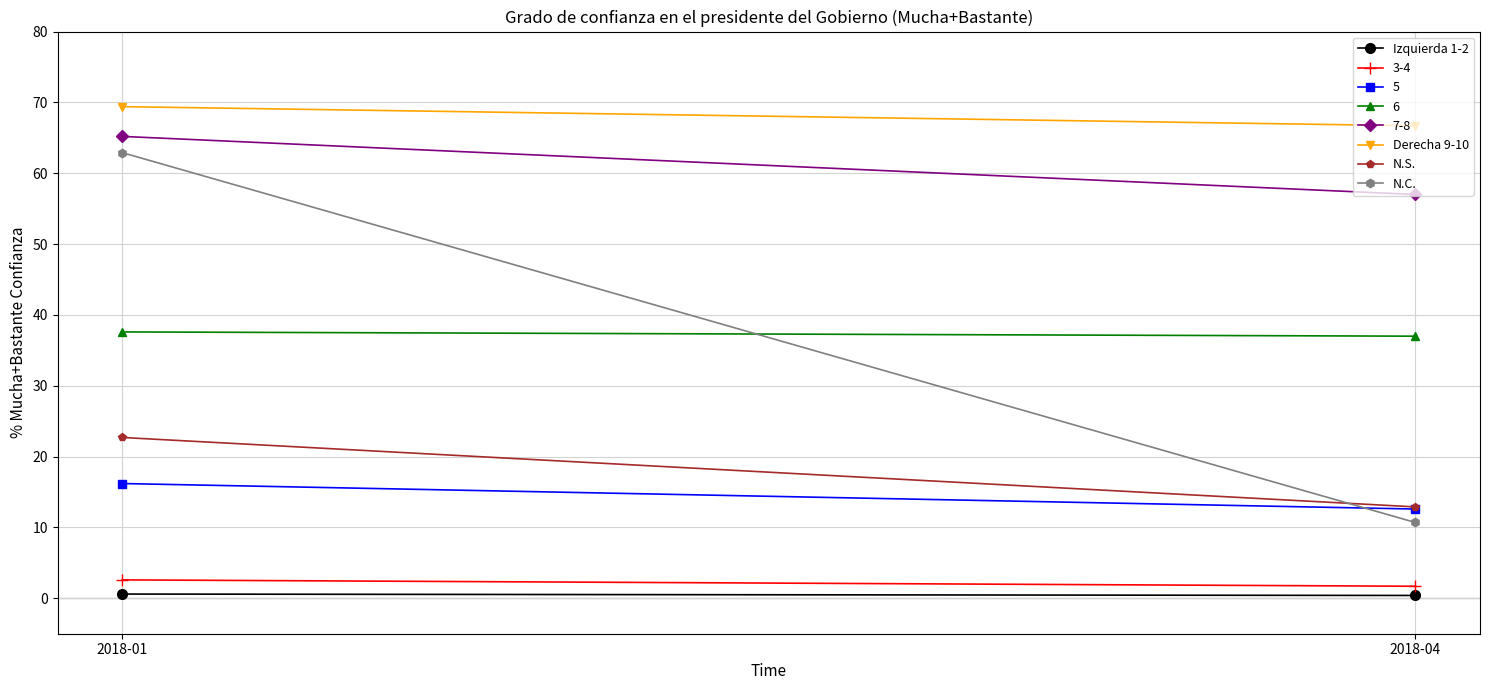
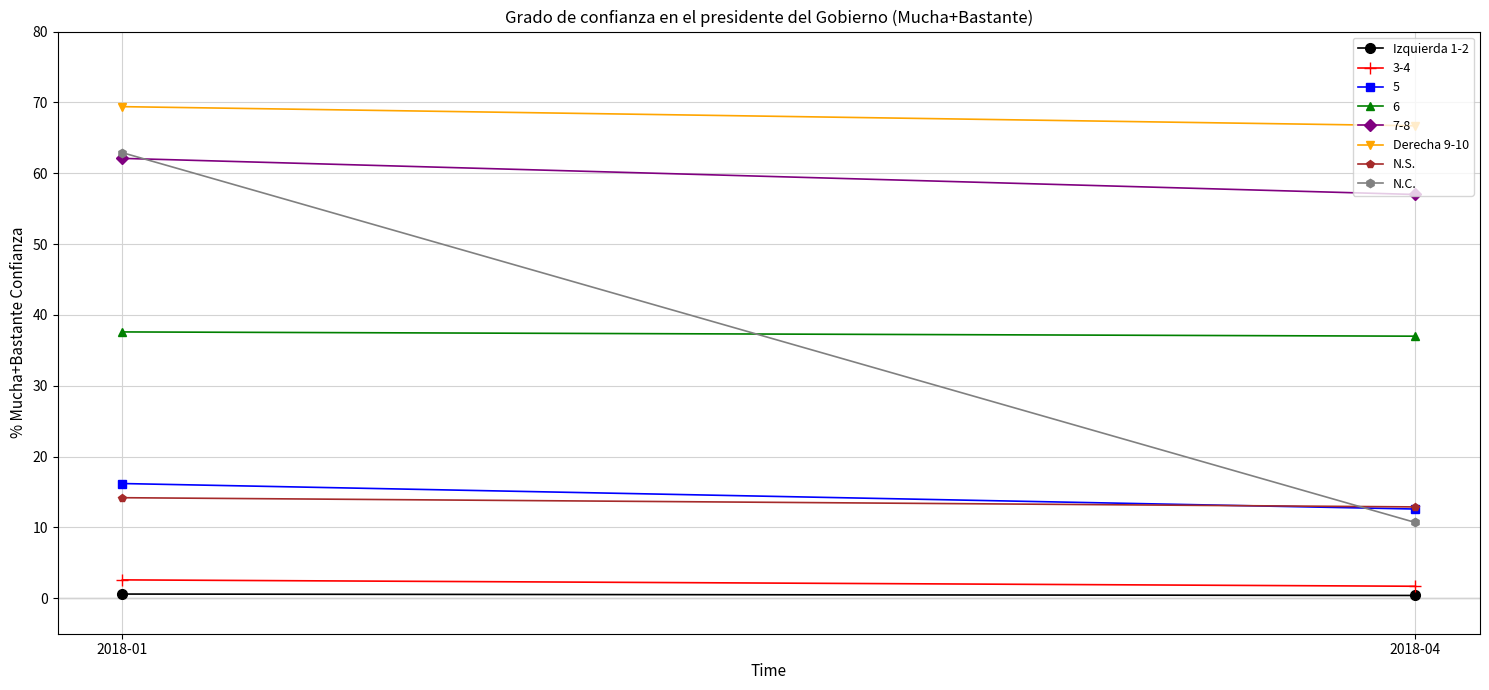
7-8, 2018-01: 65 -> 62
N.S., 2018-01: 23 -> 14
